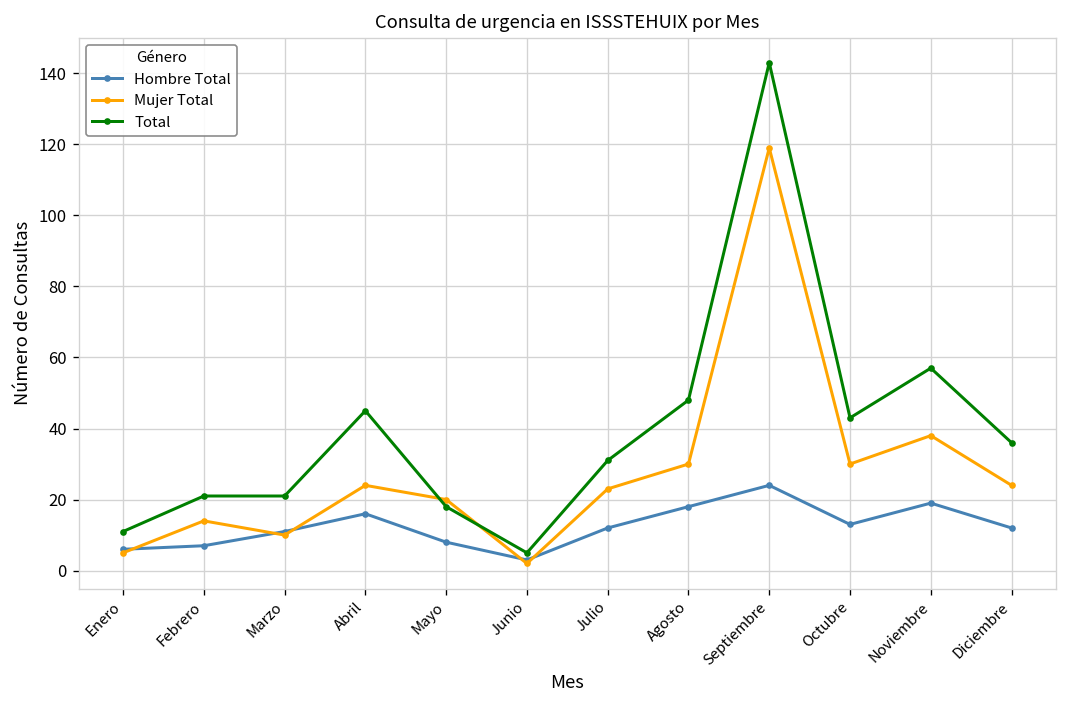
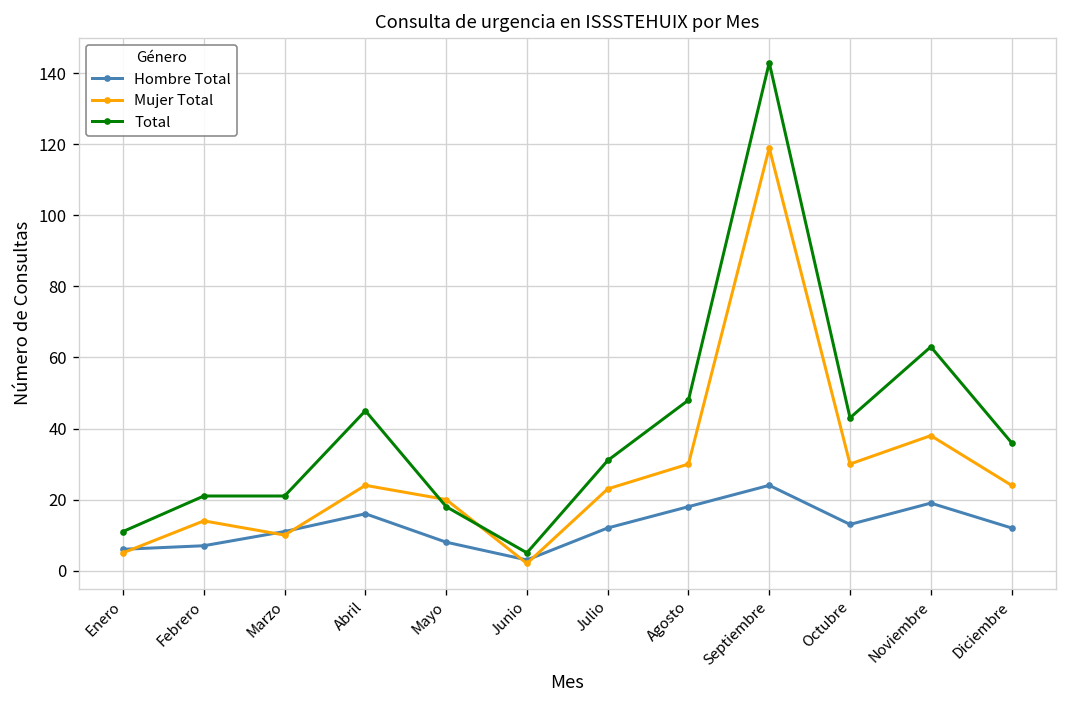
Total, Noviembre: 57 -> 63
